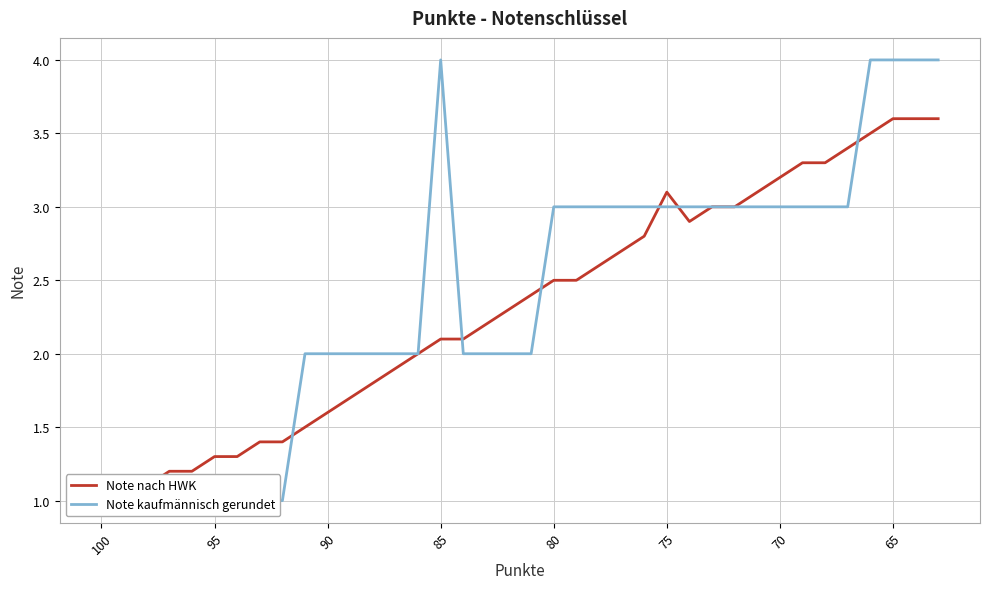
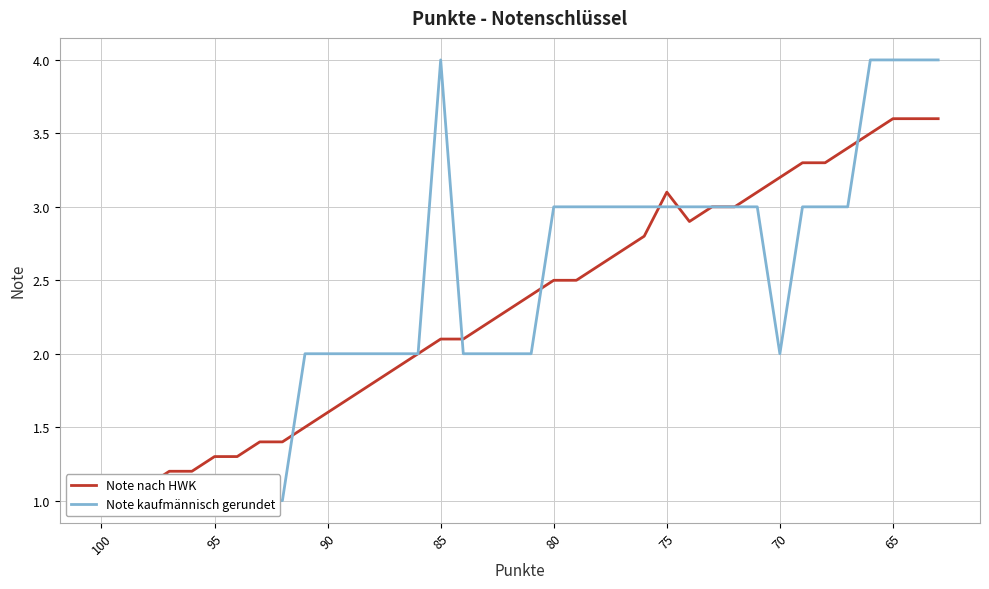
Note kaufmännisch gerundet, 70: 3 -> 2
